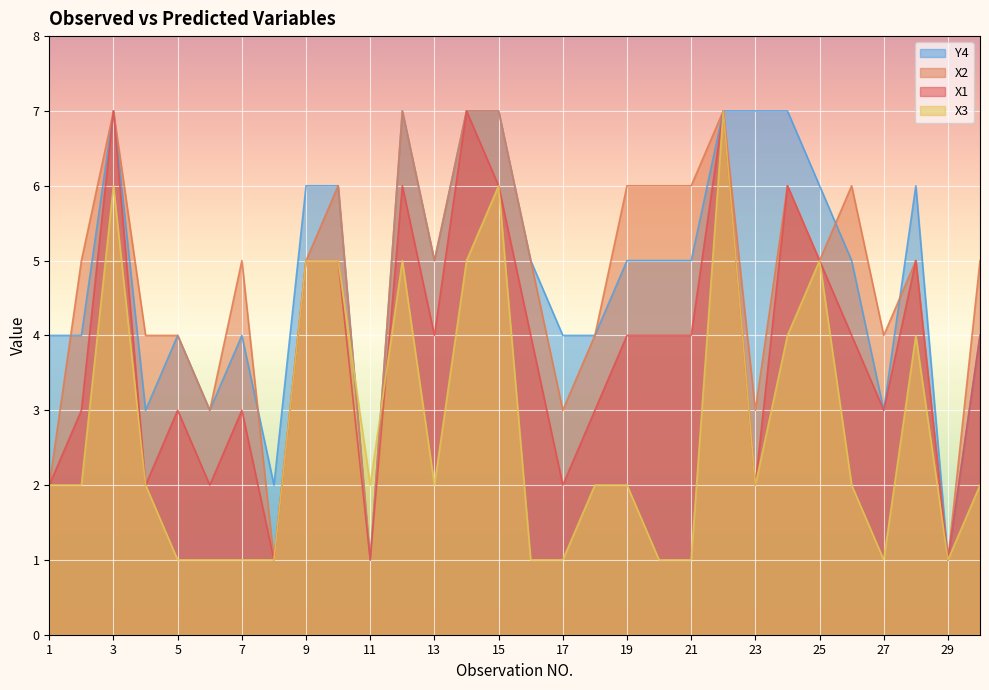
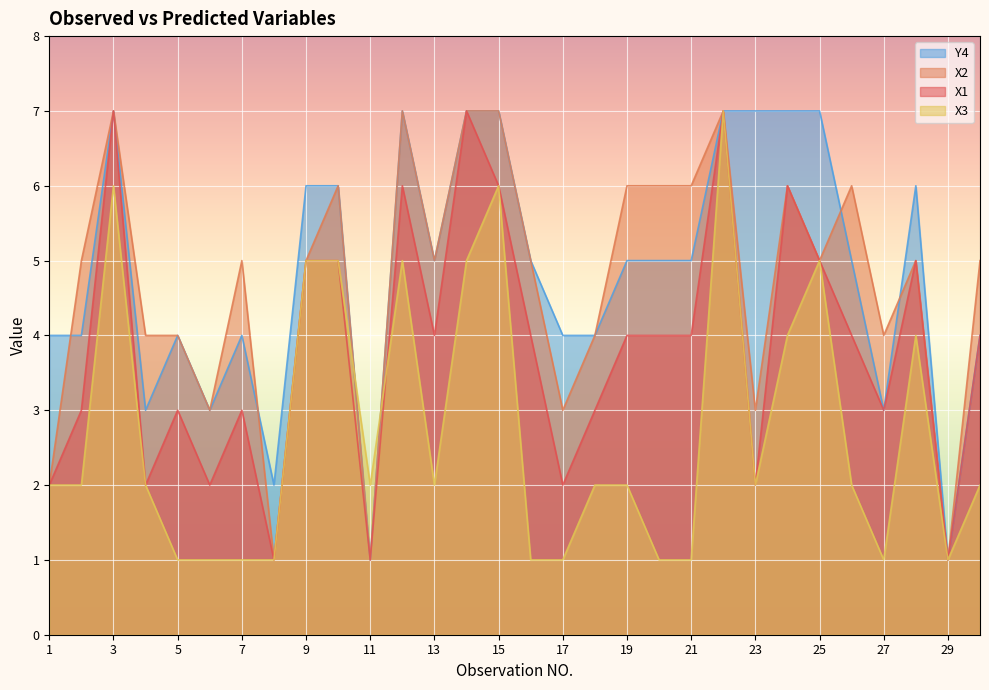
Y4, 25: 6 -> 7
